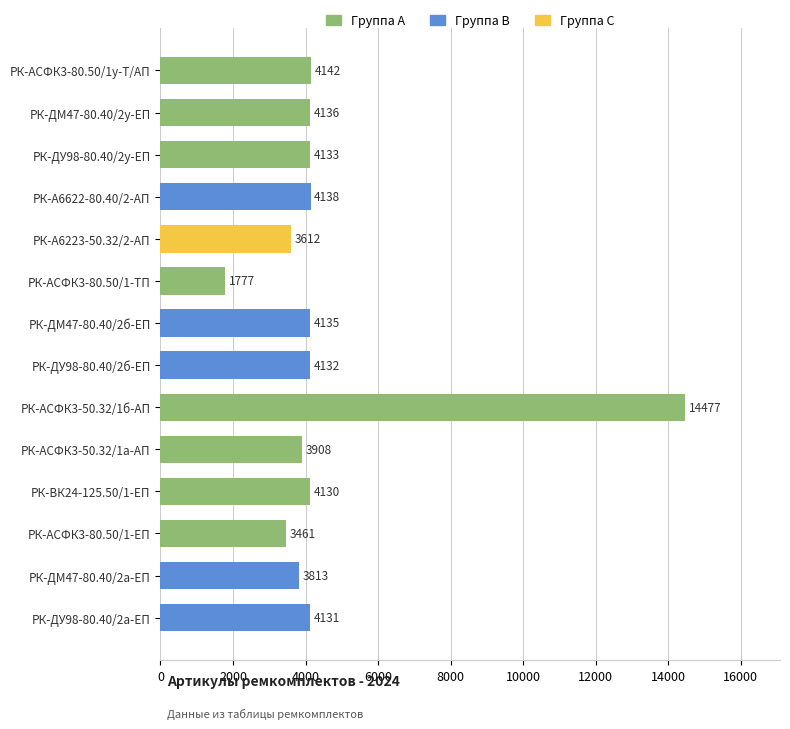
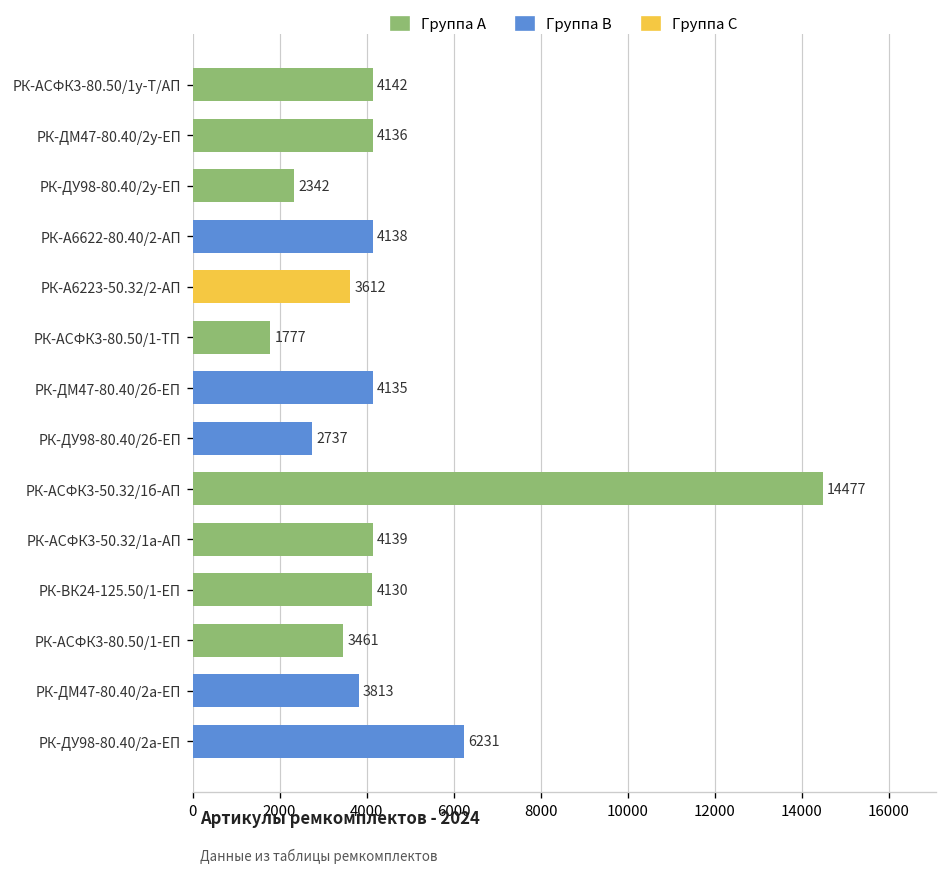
РК-ДУ98-80.40/2у-ЕП: 4133 -> 2342
РК-ДУ98-80.40/2б-ЕП: 4132 -> 2737
РК-АСФК3-50.32/1а-АП: 3908 -> 4139
РК-ДУ98-80.40/2а-ЕП: 4131 -> 6231
